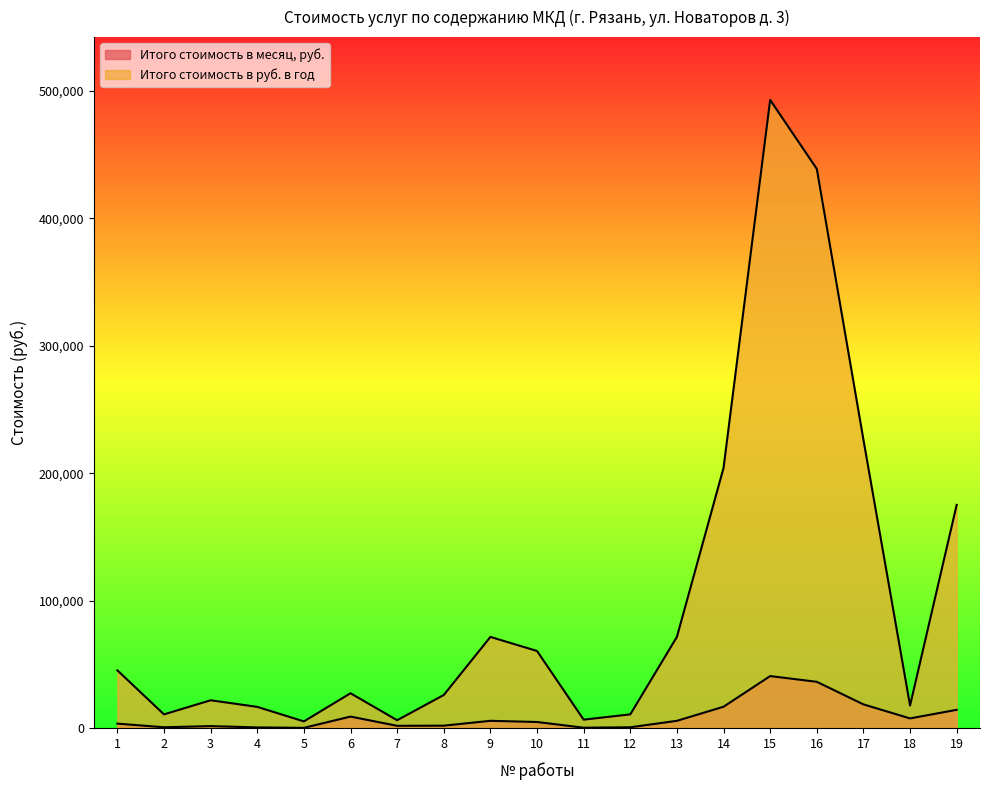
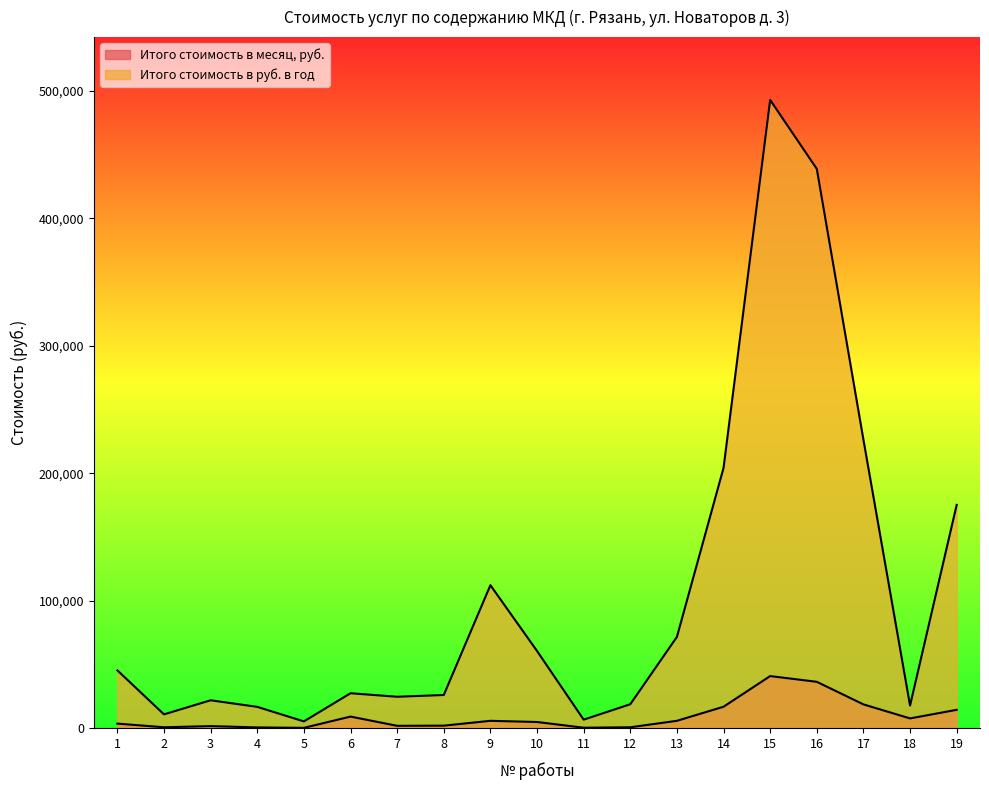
Итого стоимость в руб. в год, 7: 6,000 -> 25,000
Итого стоимость в руб. в год, 9: 72,000 -> 112,000
Итого стоимость в руб. в год, 12: 11,000 -> 19,000
